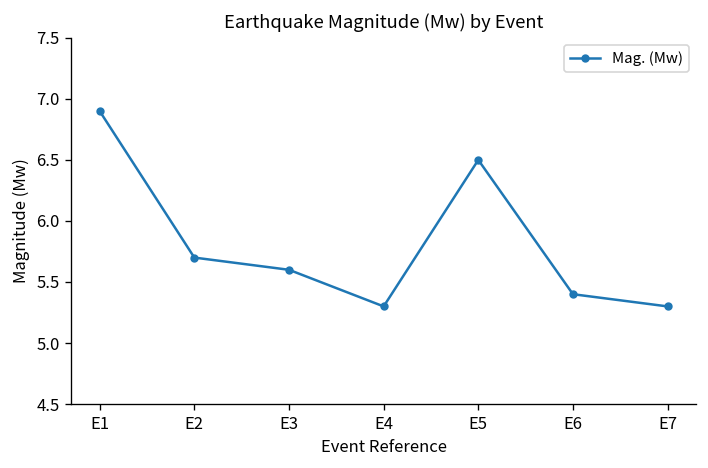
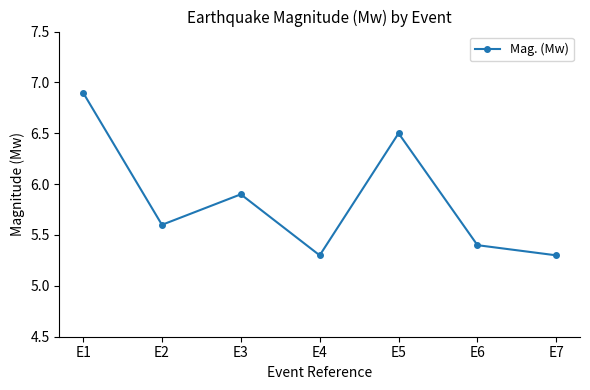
E2: 5.7 -> 5.6
E3: 5.6 -> 5.9
